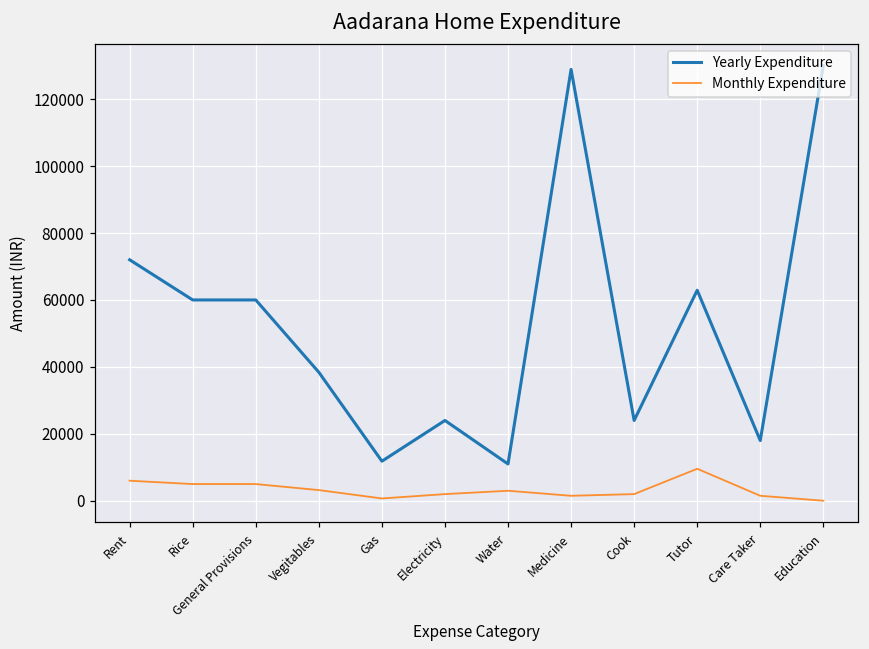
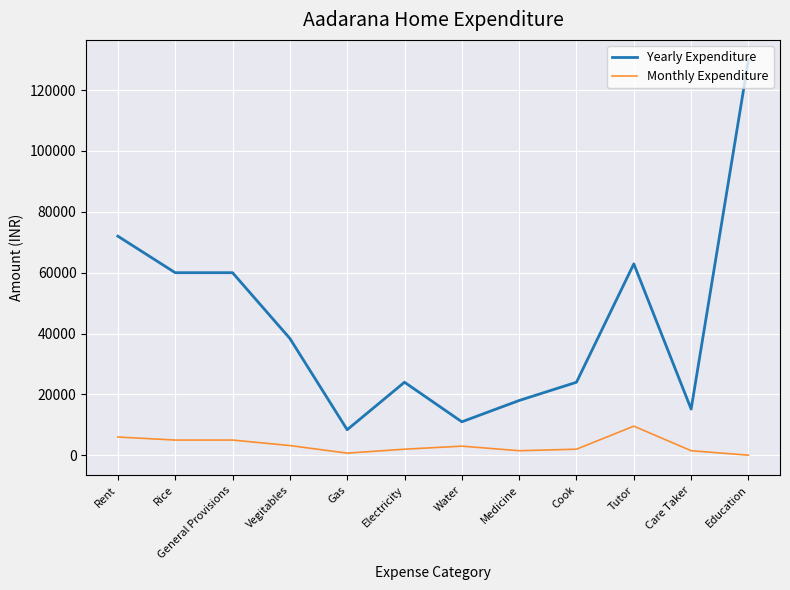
Yearly Expenditure, Gas: 12000 -> 8000
Yearly Expenditure, Medicine: 129000 -> 18000
Yearly Expenditure, Care Taker: 18000 -> 15000
